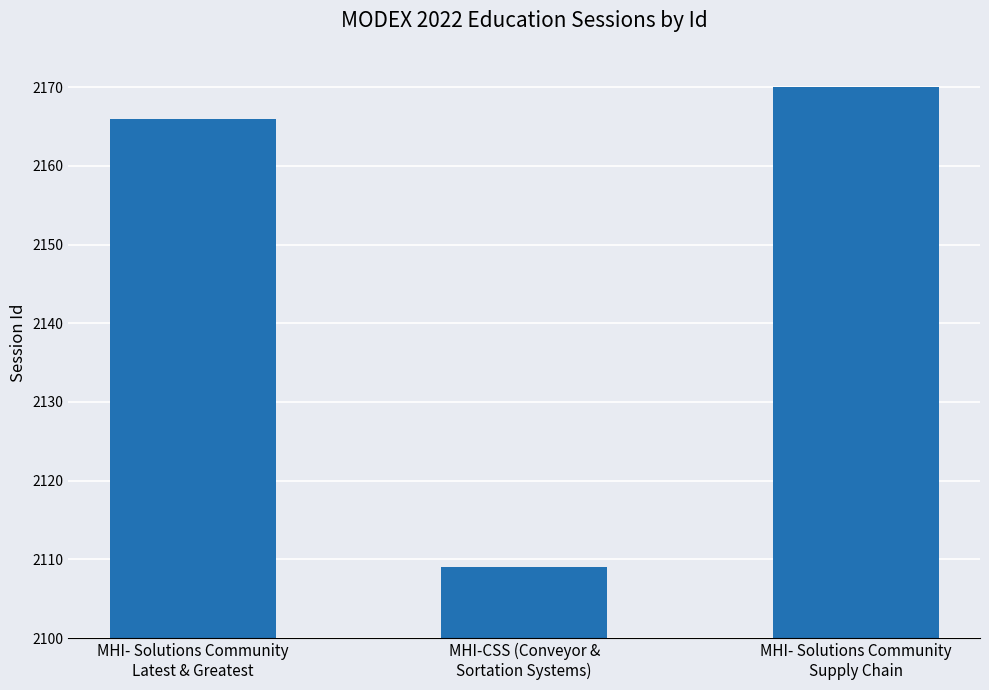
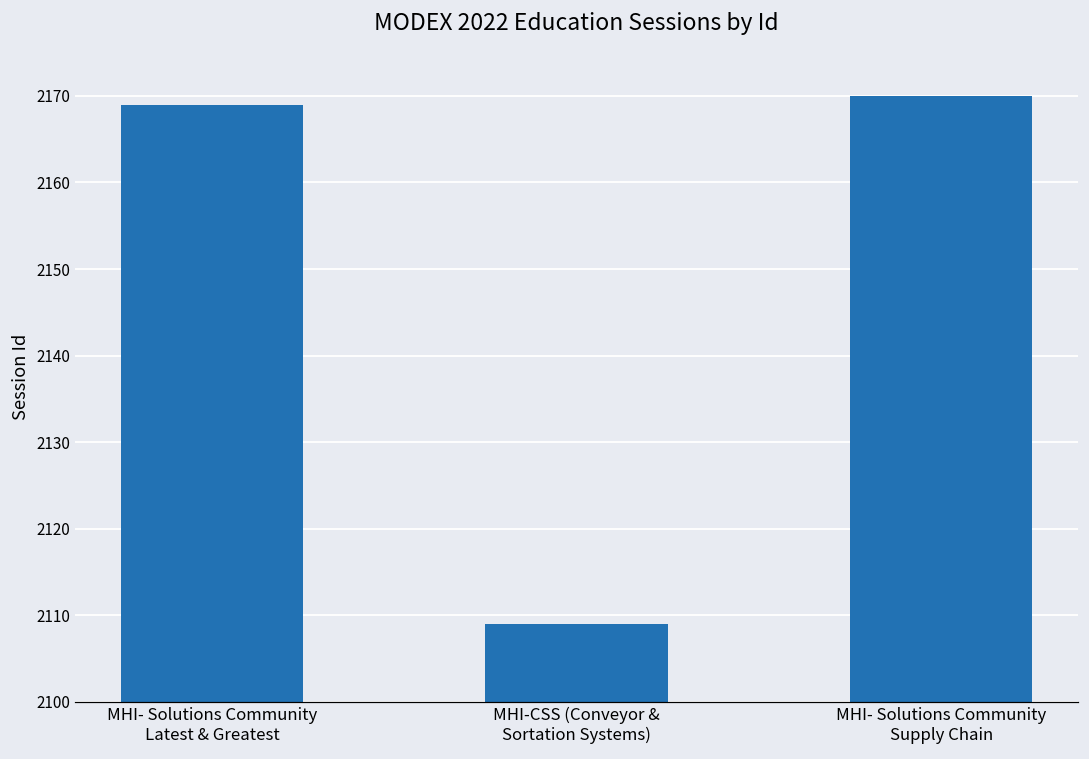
MHI- Solutions Community Latest & Greatest: 2166 -> 2169
